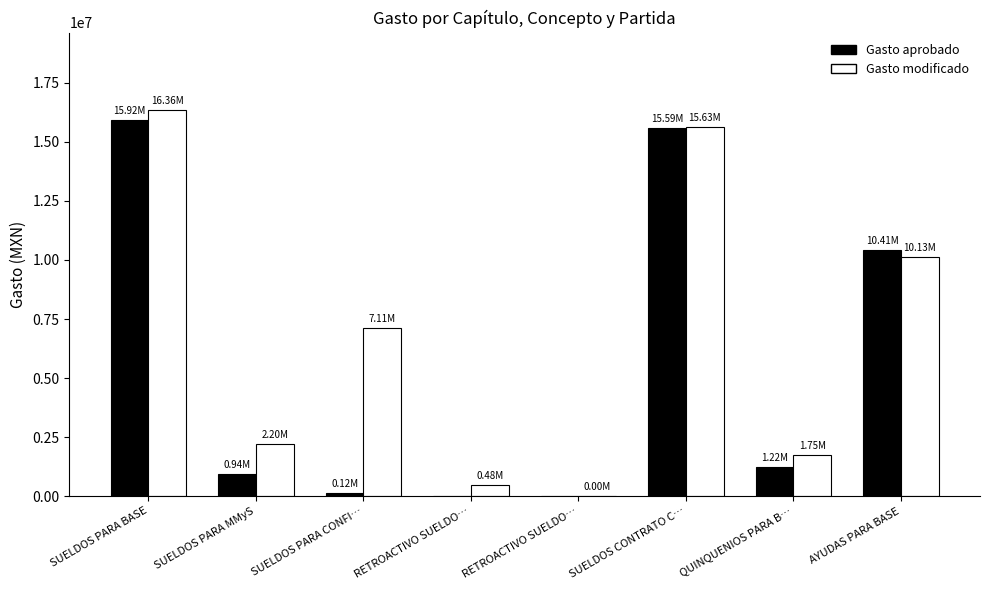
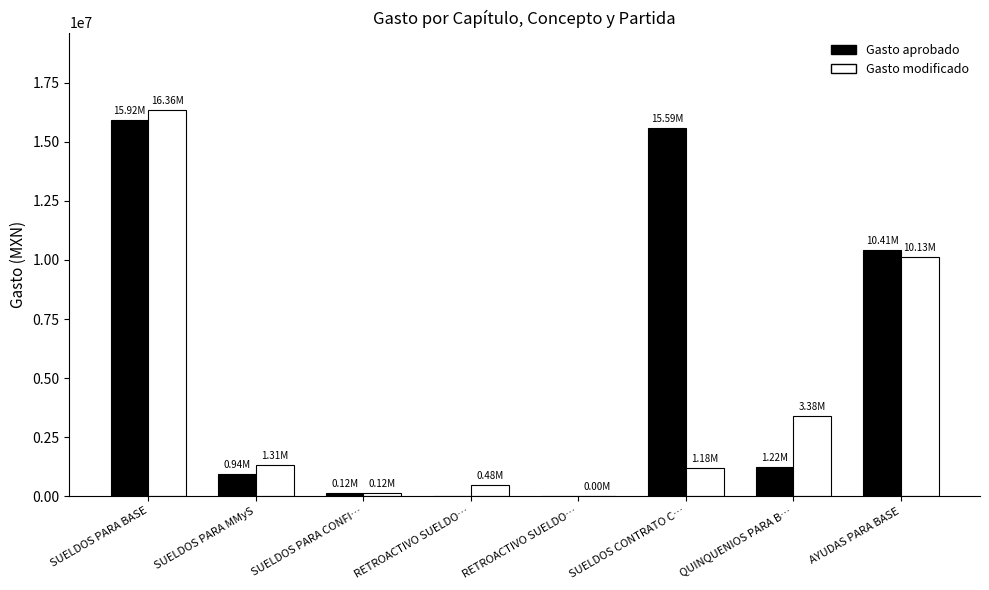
Gasto modificado, SUELDOS PARA MMyS: 2.20M -> 1.31M
Gasto modificado, SUELDOS PARA CONFI…: 7.11M -> 0.12M
Gasto modificado, SUELDOS CONTRATO C…: 15.63M -> 1.18M
Gasto modificado, QUINQUENIOS PARA B…: 1.75M -> 3.38M
